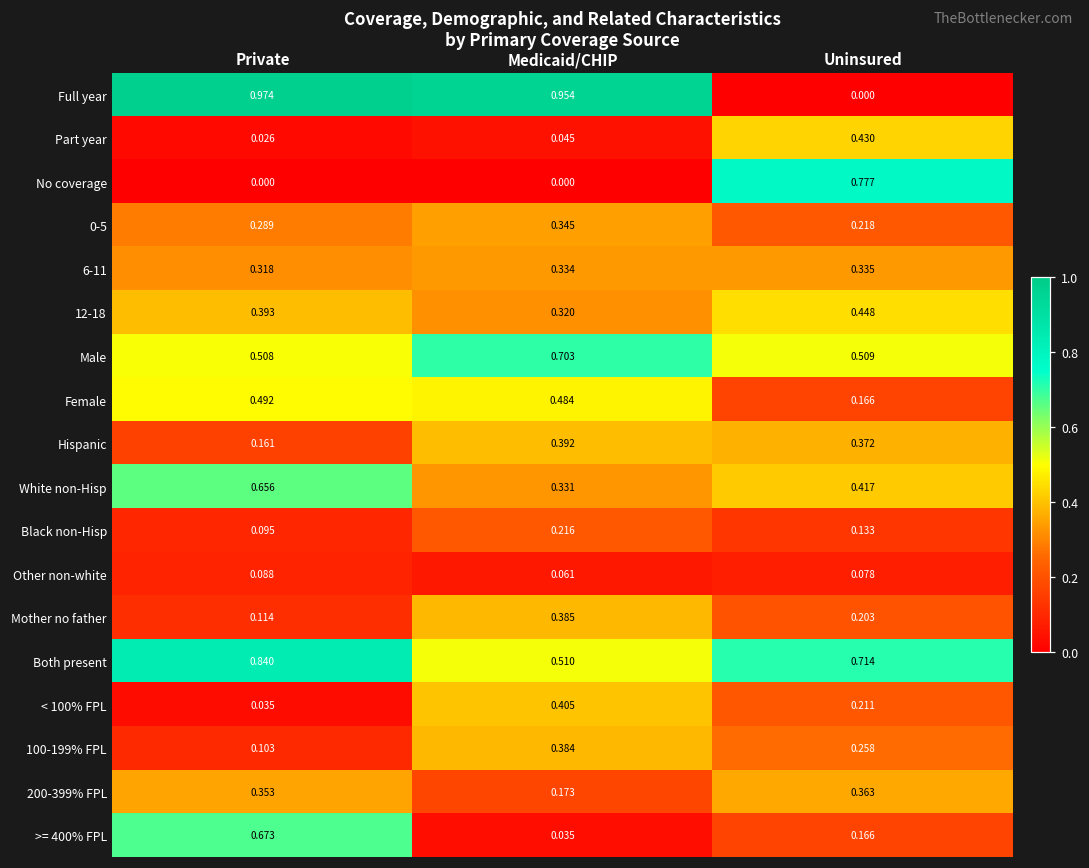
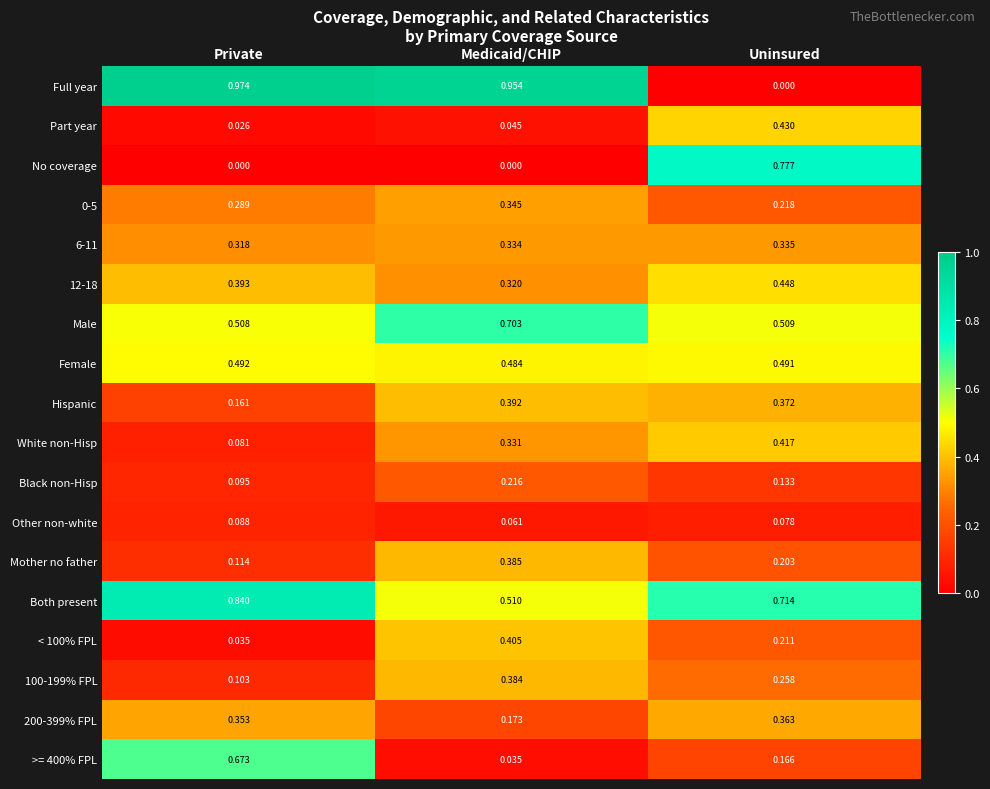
Female, Uninsured: 0.166 -> 0.491
White non-Hisp, Private: 0.656 -> 0.081
